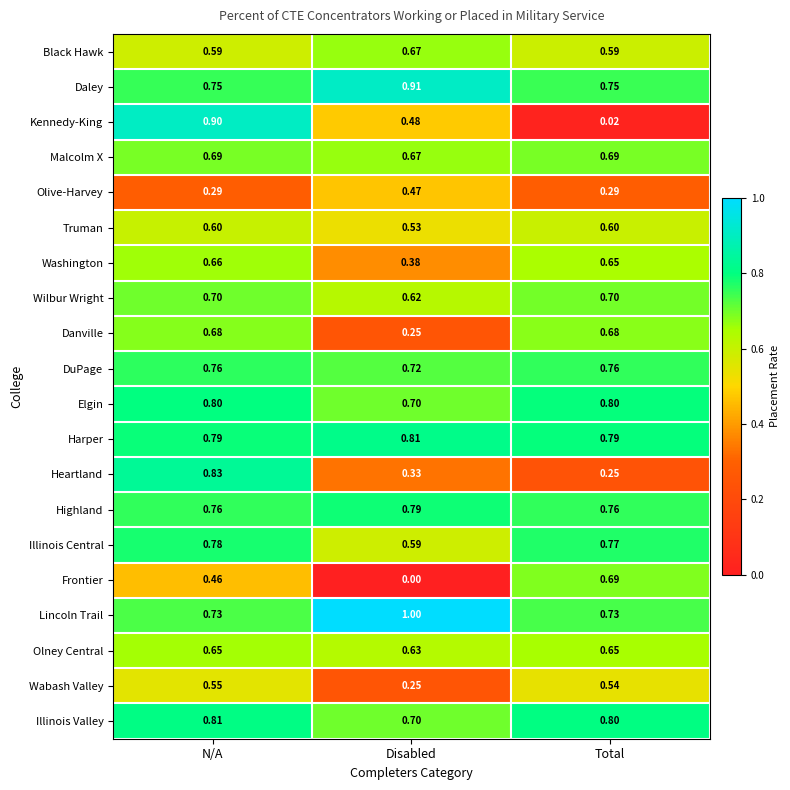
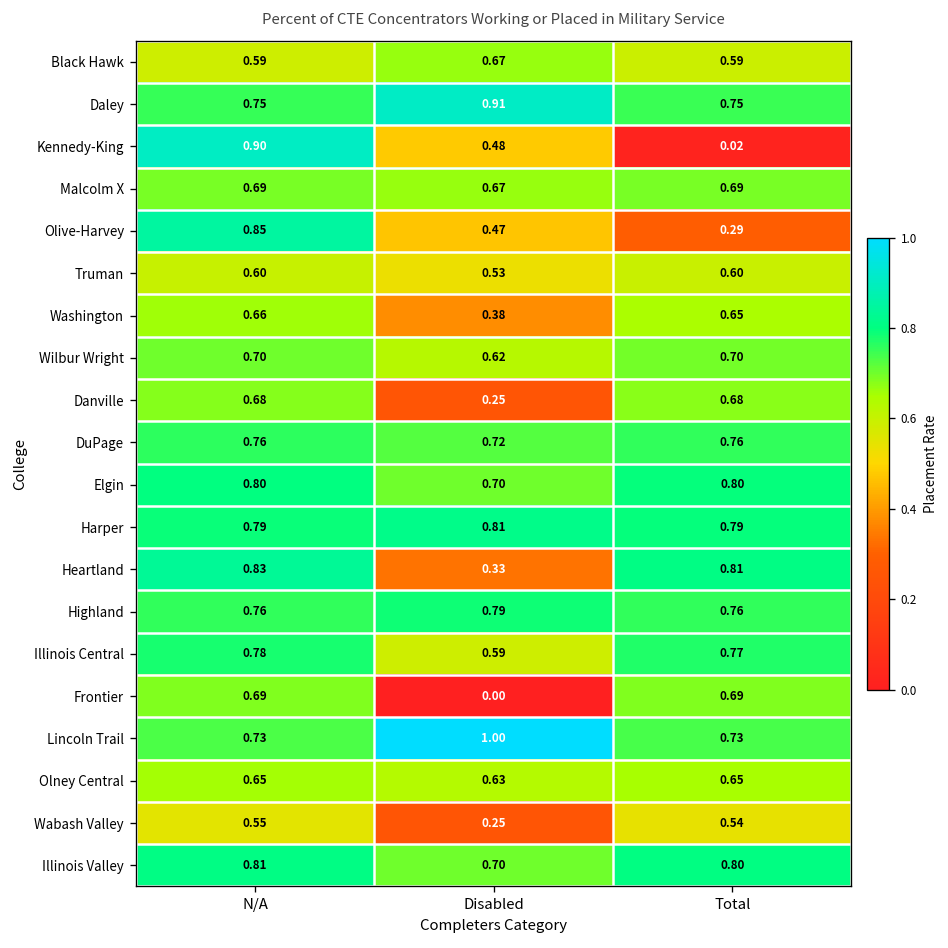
Olive-Harvey, N/A: 0.29 -> 0.85
Heartland, Total: 0.25 -> 0.81
Frontier, N/A: 0.46 -> 0.69
